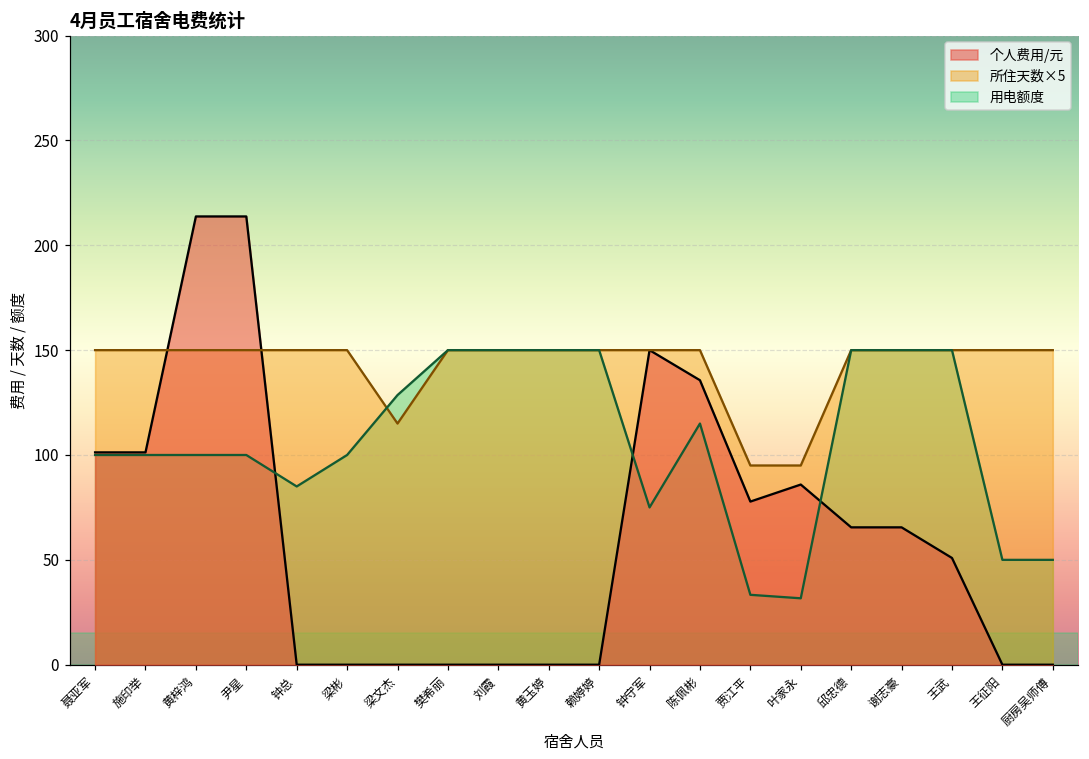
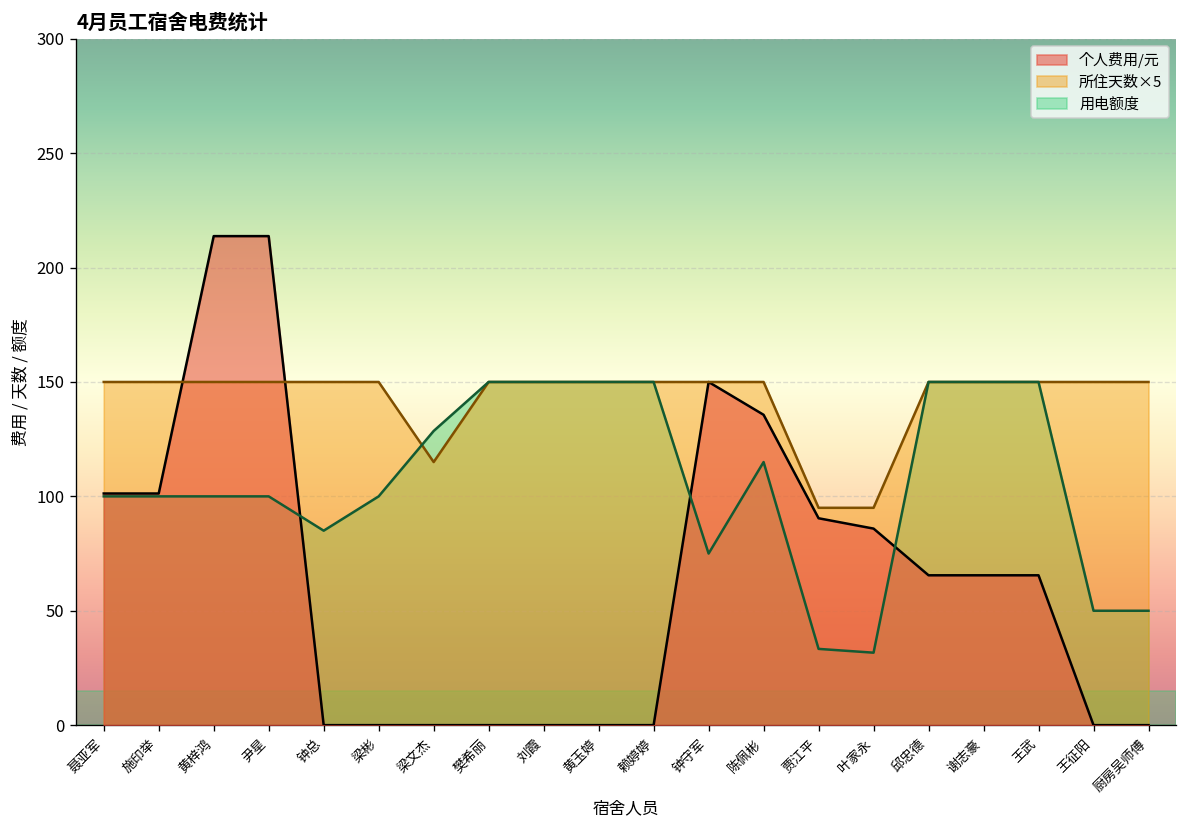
个人费用/元, 贾江平: 78 -> 90
个人费用/元, 王武: 51 -> 66
